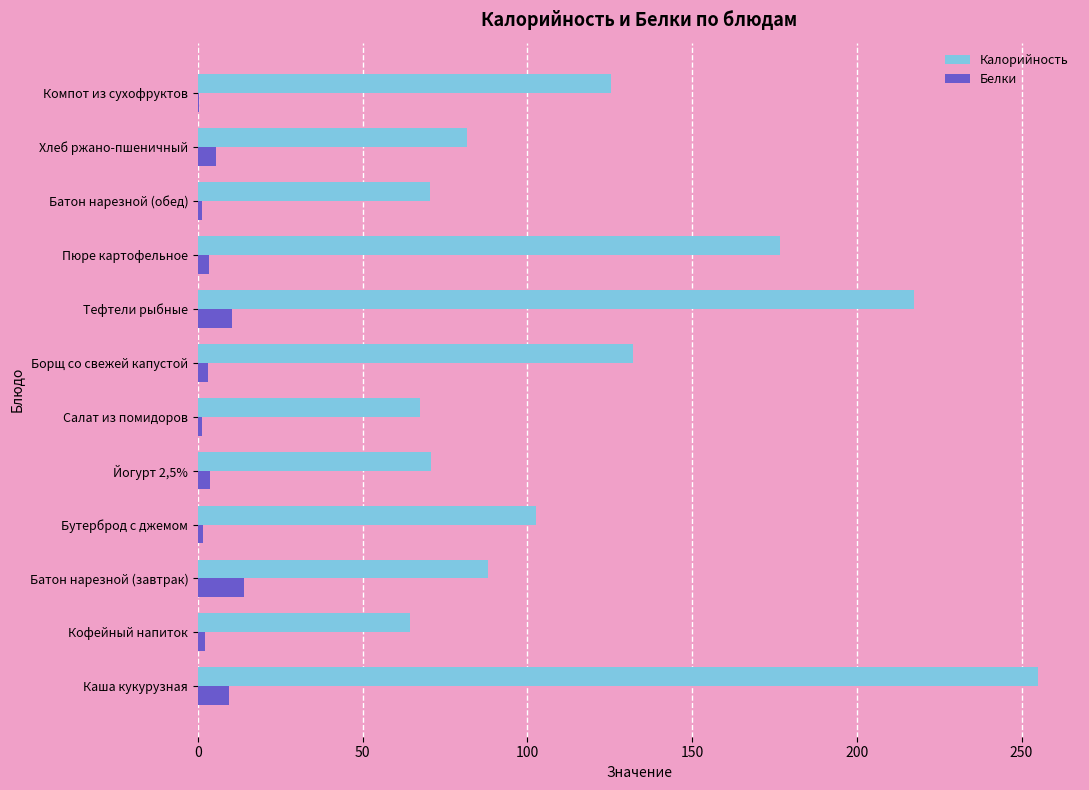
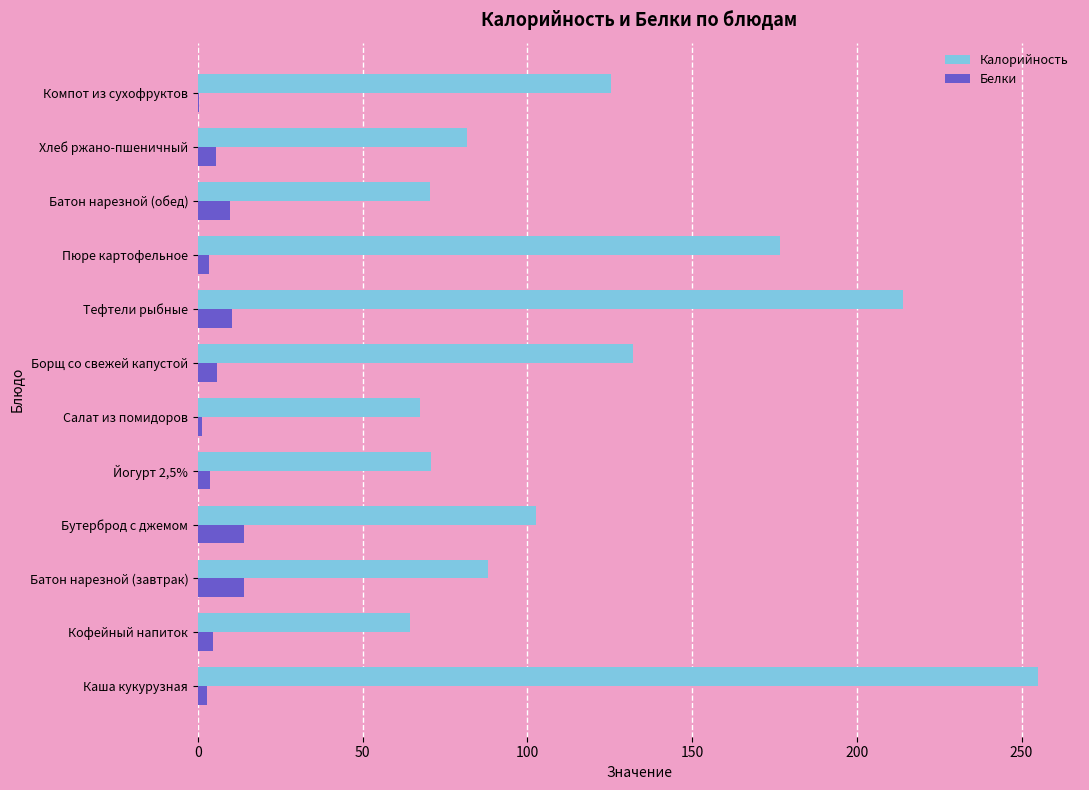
Белки, Батон нарезной (обед): 1 -> 10
Калорийность, Тефтели рыбные: 217 -> 214
Белки, Борщ со свежей капустой: 3 -> 6
Белки, Бутерброд с джемом: 2 -> 14
Белки, Кофейный напиток: 2 -> 5
Белки, Каша кукурузная: 10 -> 3
